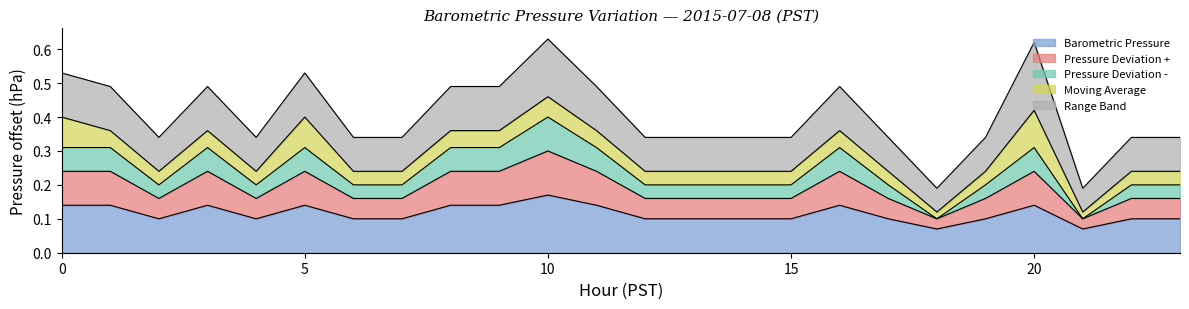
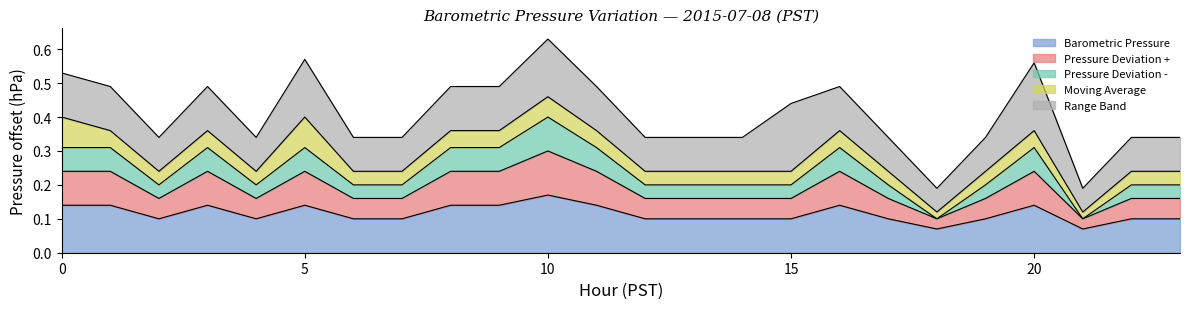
Range Band, 5: 0.13 -> 0.17
Range Band, 15: 0.1 -> 0.2
Moving Average, 20: 0.11 -> 0.05
